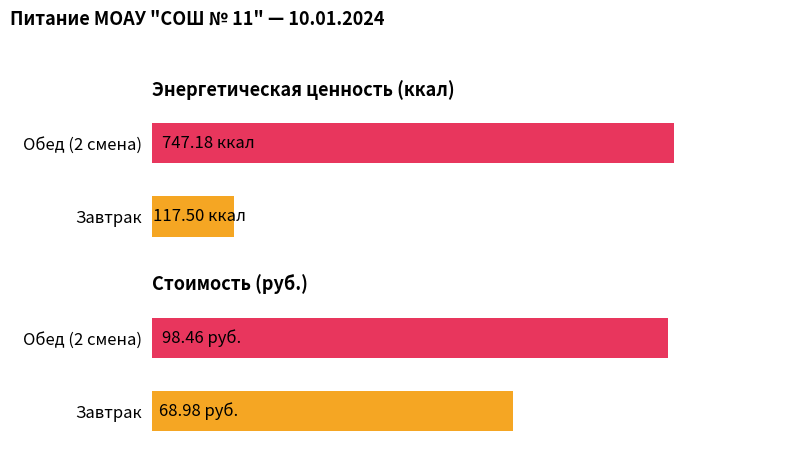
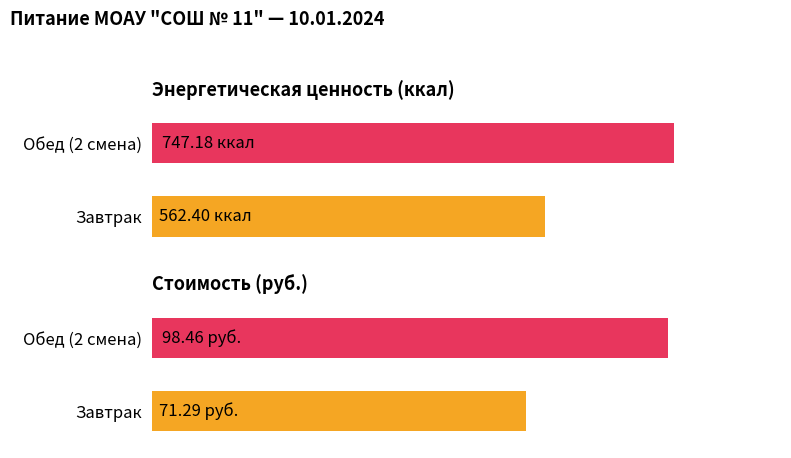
Энергетическая ценность (ккал), Завтрак: 117.50 -> 562.40
Стоимость (руб.), Завтрак: 68.98 -> 71.29
